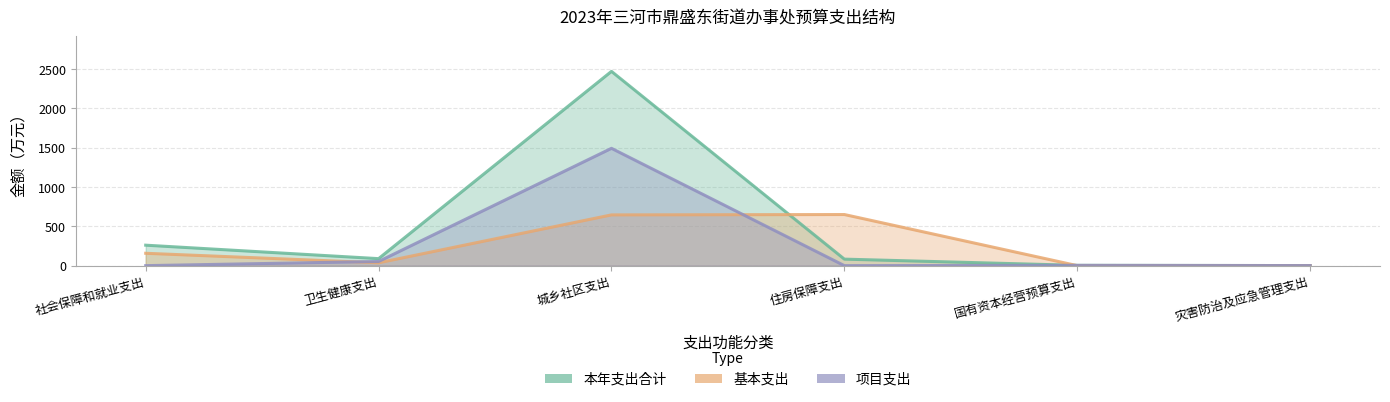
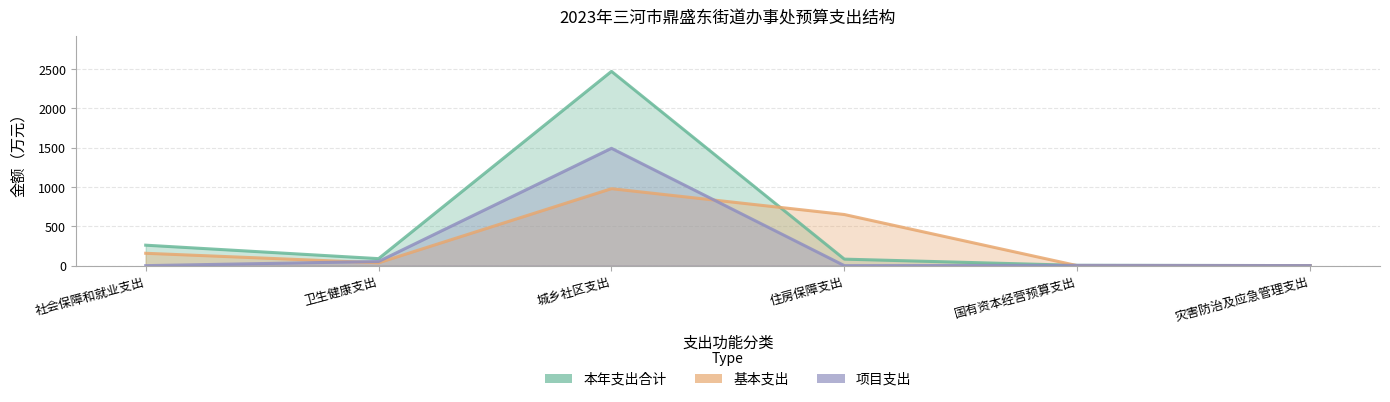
基本支出, 城乡社区支出: 600 -> 1000
